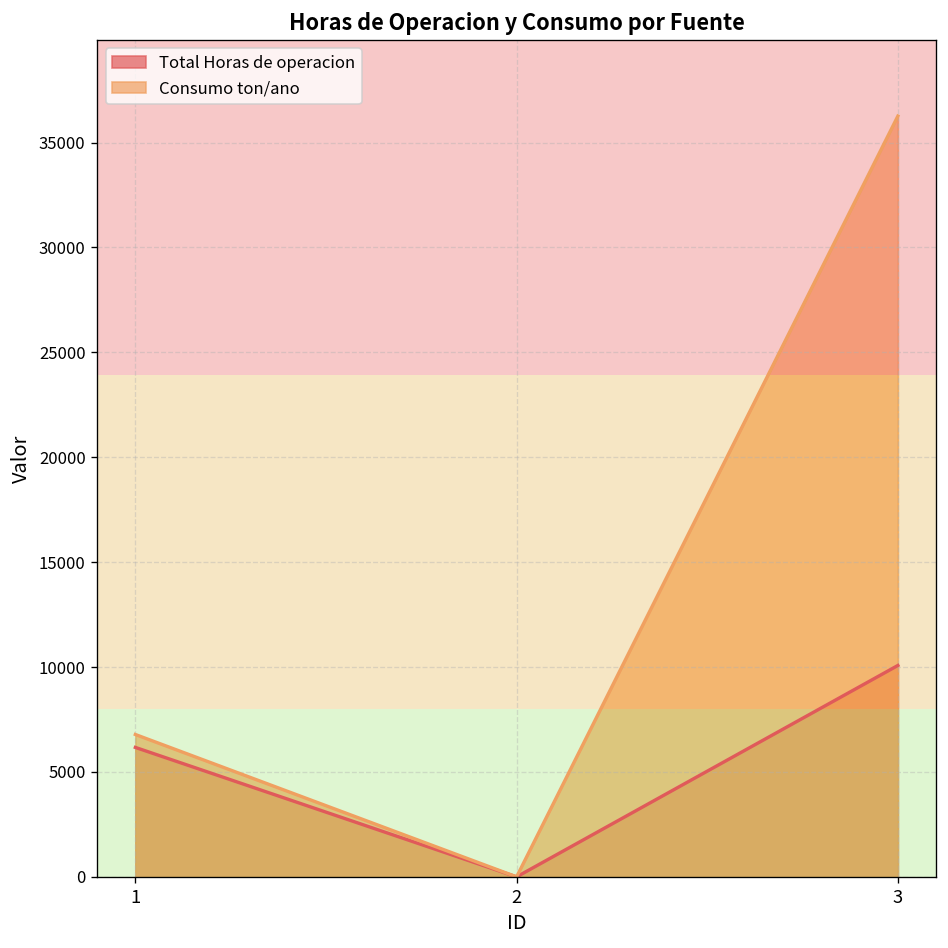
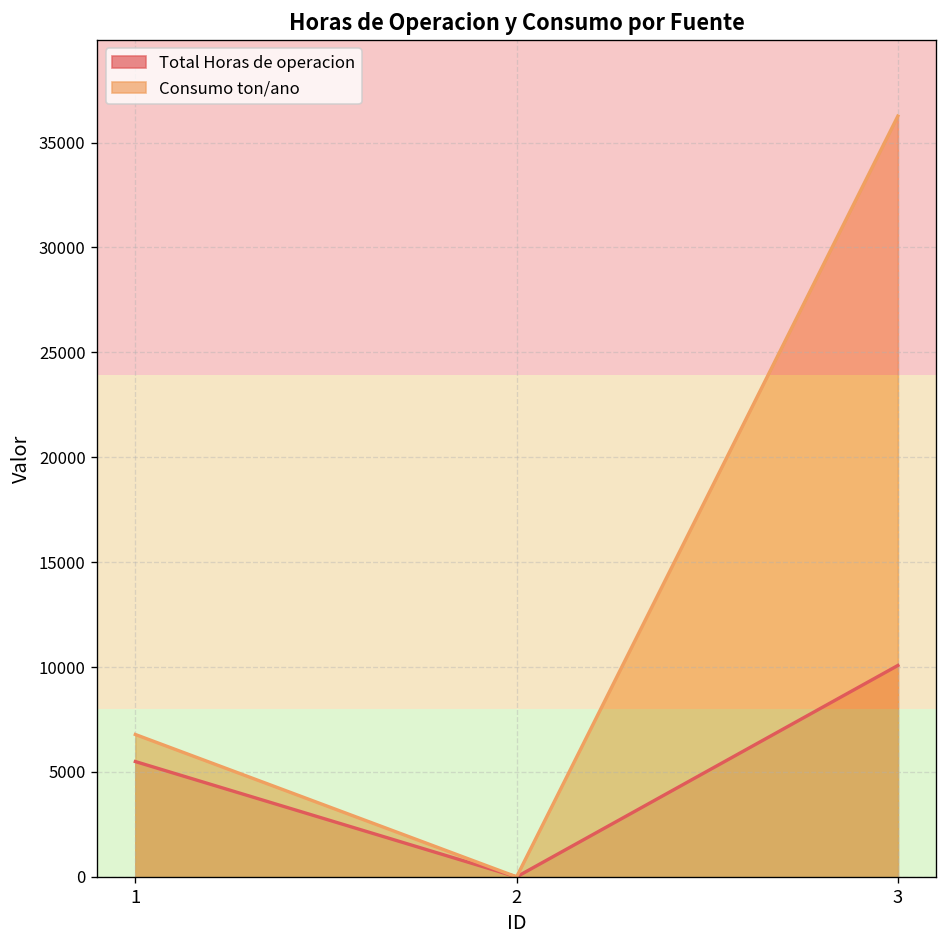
Total Horas de operacion, 1: 6200 -> 5500
